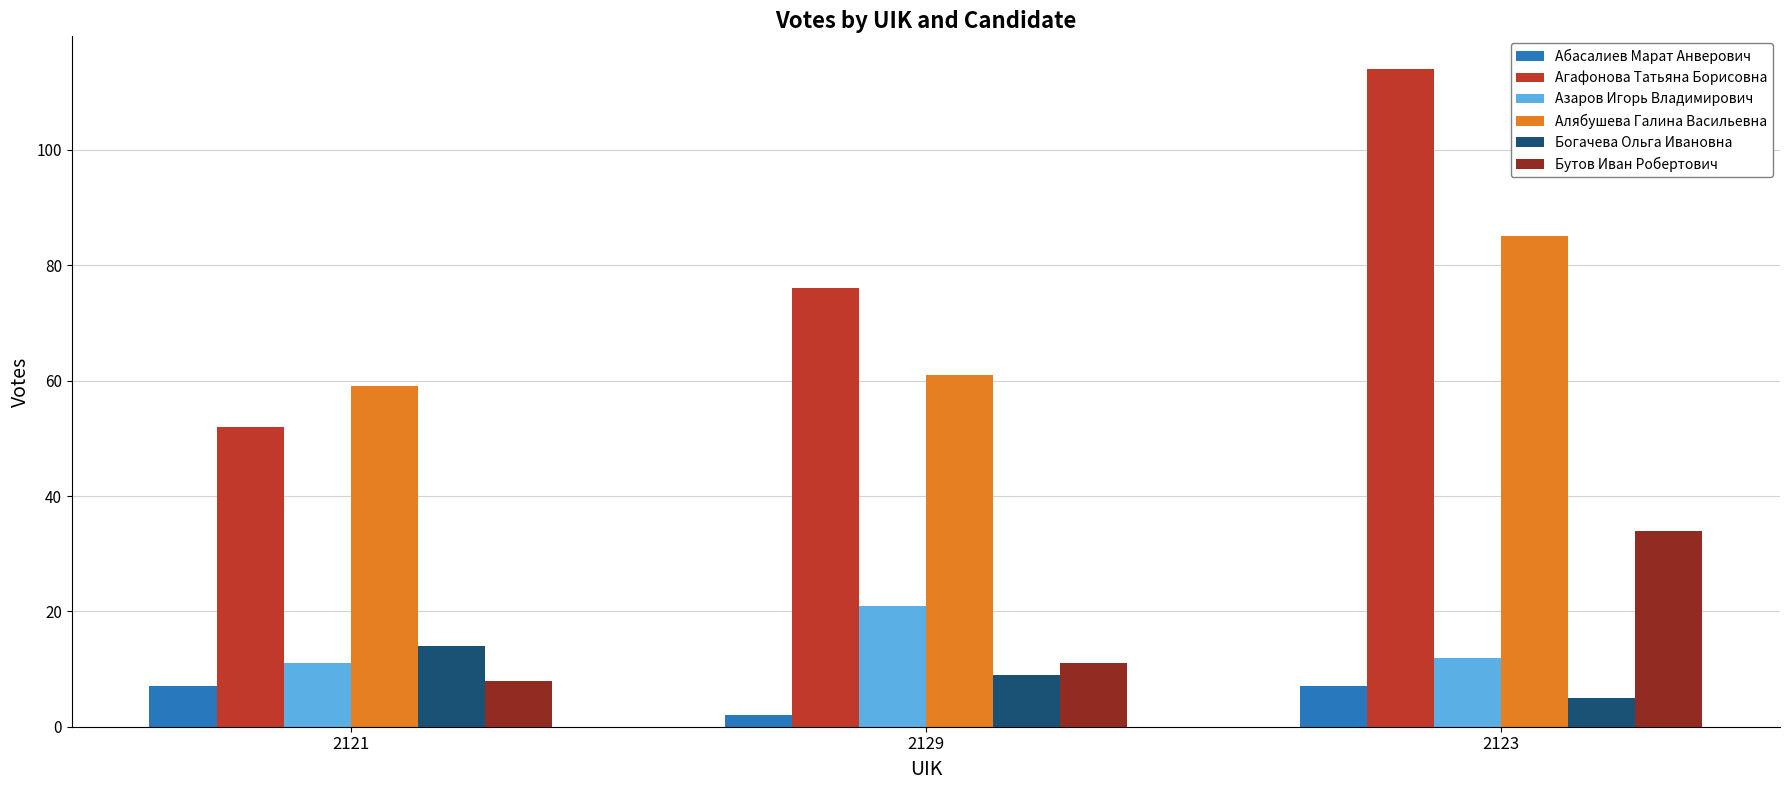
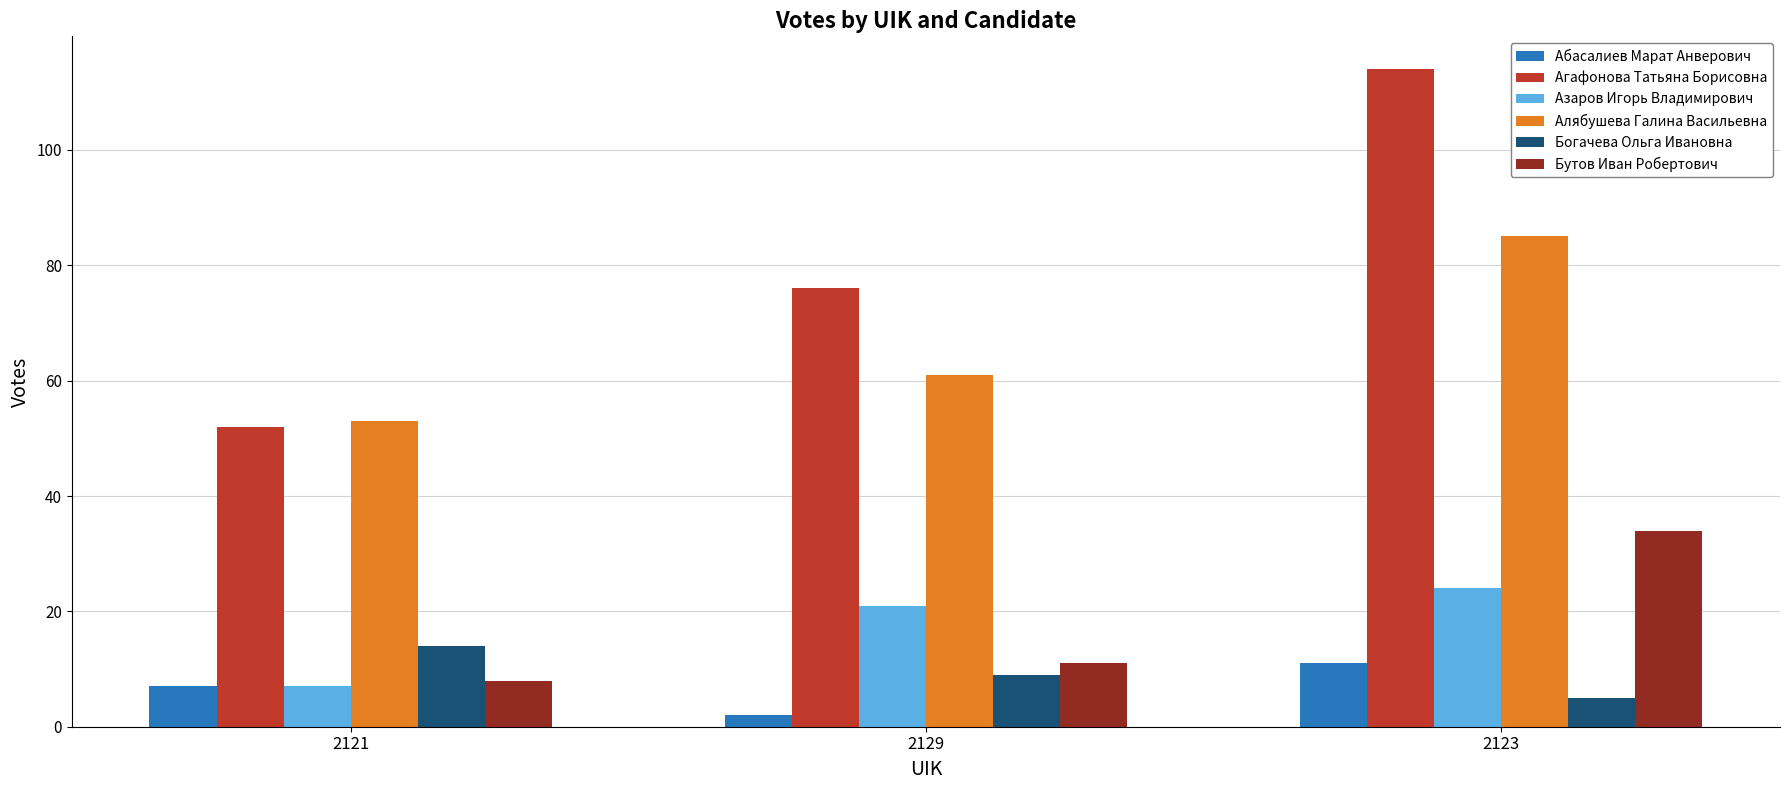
Азаров Игорь Владимирович, 2121: 11 -> 7
Алябушева Галина Васильевна, 2121: 59 -> 53
Абасалиев Марат Анверович, 2123: 7 -> 11
Азаров Игорь Владимирович, 2123: 12 -> 24
